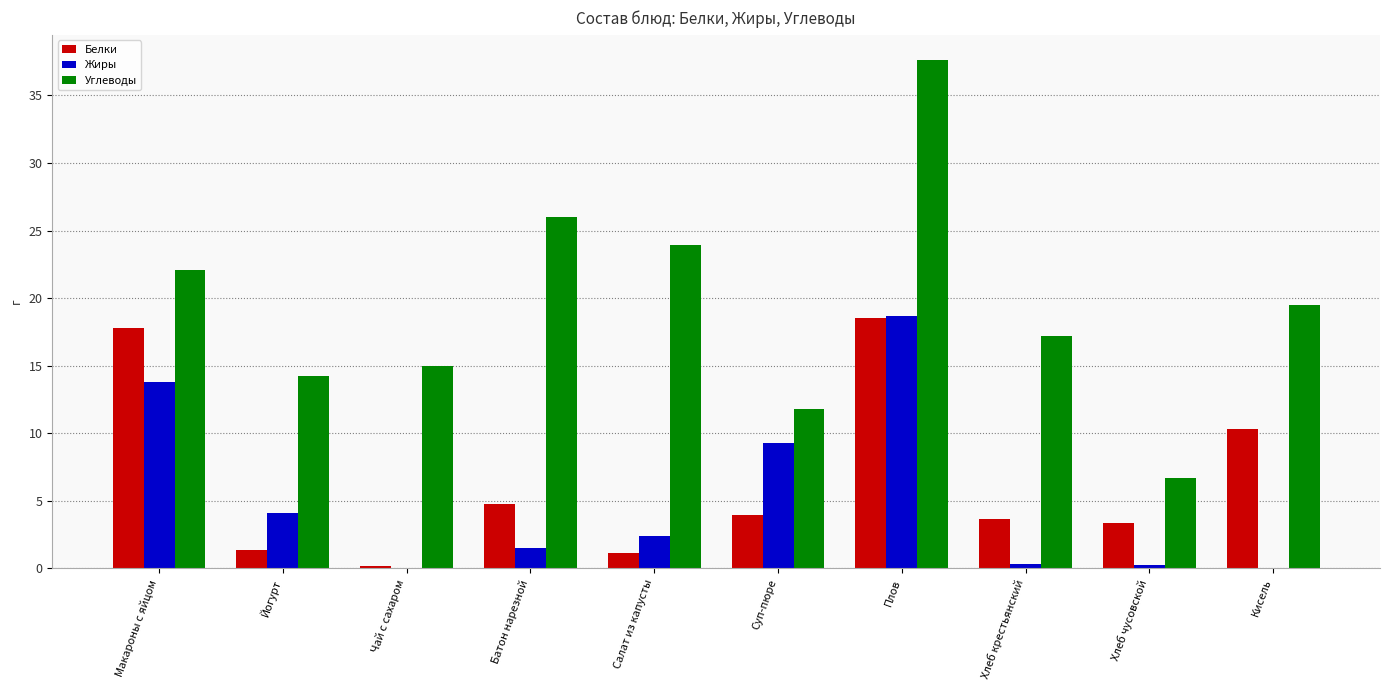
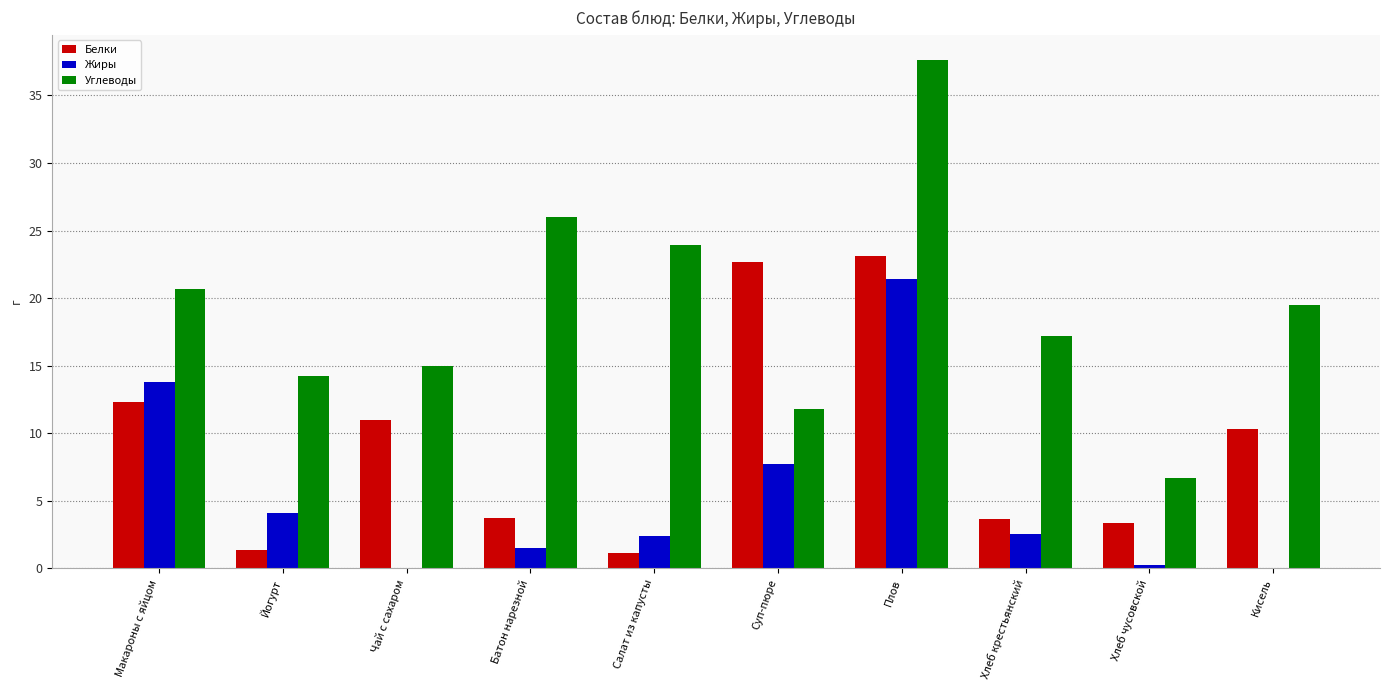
Белки, Макароны с яйцом: 17.8 -> 12.3
Углеводы, Макароны с яйцом: 22.1 -> 20.7
Белки, Чай с сахаром: 0.2 -> 11.0
Белки, Батон нарезной: 4.8 -> 3.8
Белки, Суп-пюре: 4.0 -> 22.7
Жиры, Суп-пюре: 9.3 -> 7.7
Белки, Плов: 18.5 -> 23.1
Жиры, Плов: 18.7 -> 21.4
Жиры, Хлеб крестьянский: 0.4 -> 2.5
